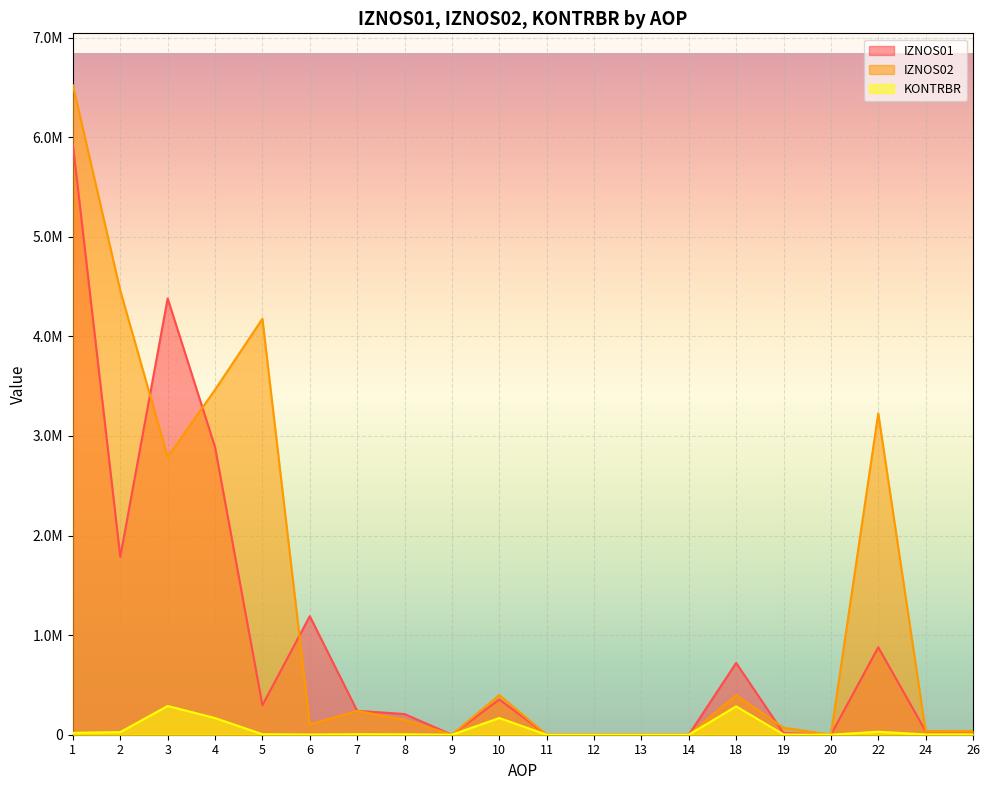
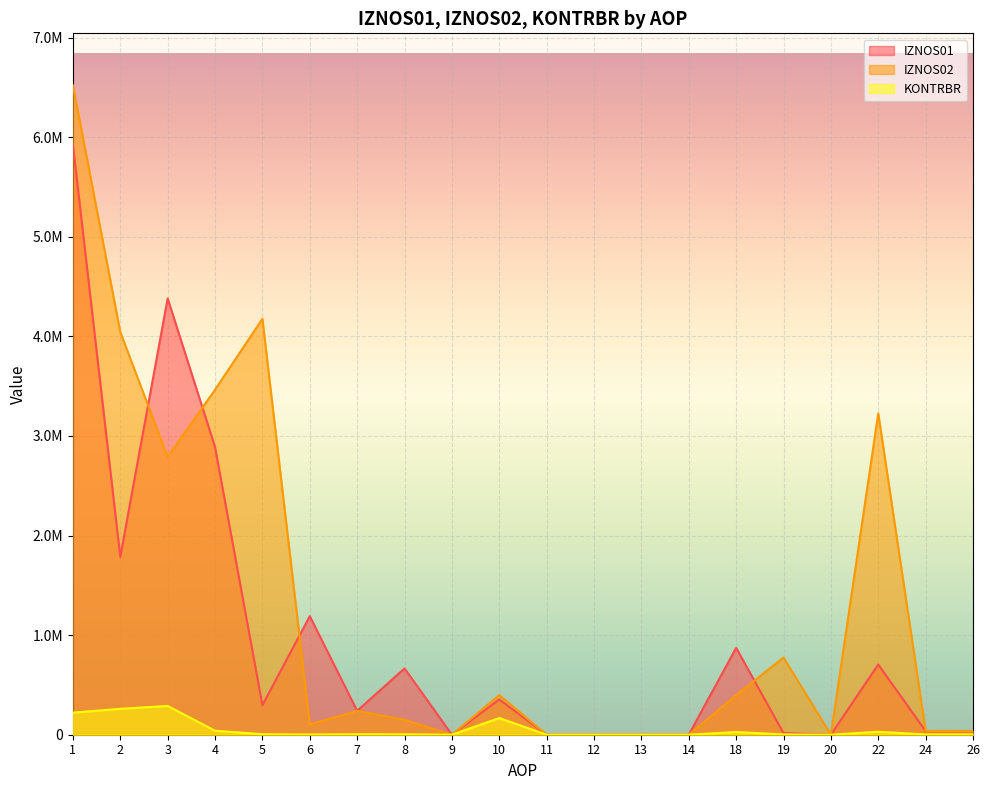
KONTRBR, 1: 0 -> 200000
IZNOS02, 2: 4500000 -> 4000000
KONTRBR, 2: 0 -> 300000
KONTRBR, 4: 200000 -> 0
IZNOS01, 8: 200000 -> 700000
IZNOS01, 18: 700000 -> 900000
KONTRBR, 18: 300000 -> 0
IZNOS02, 19: 100000 -> 800000
IZNOS01, 22: 900000 -> 700000
